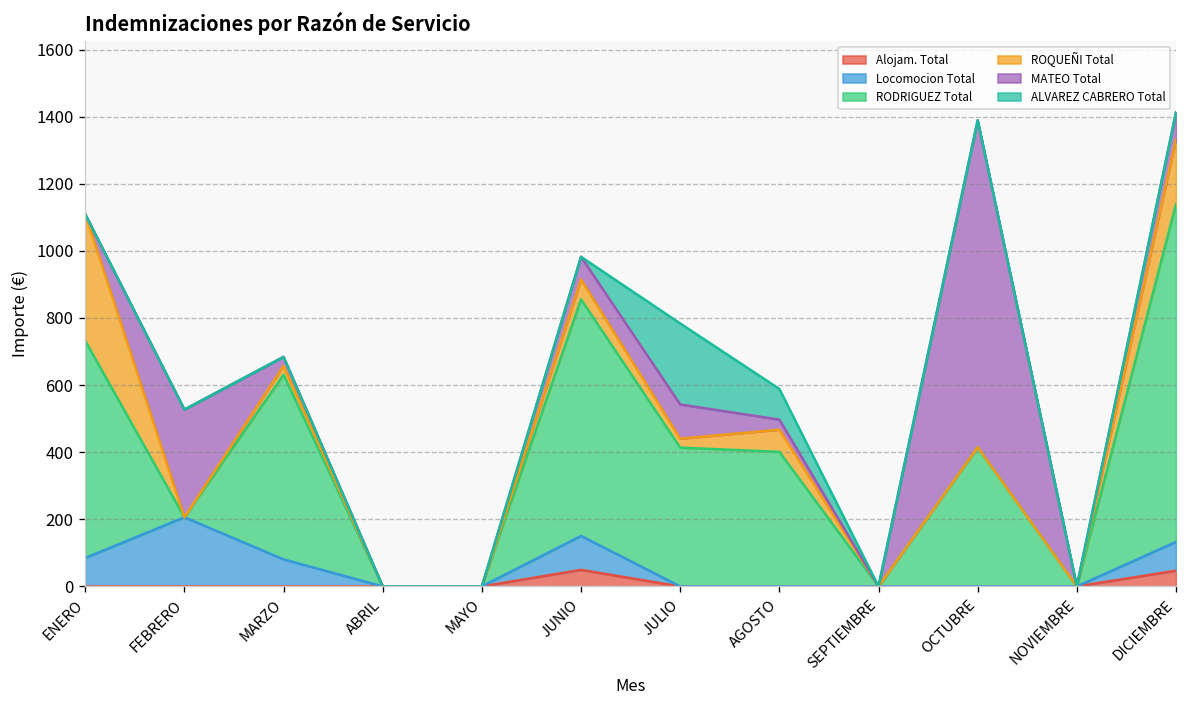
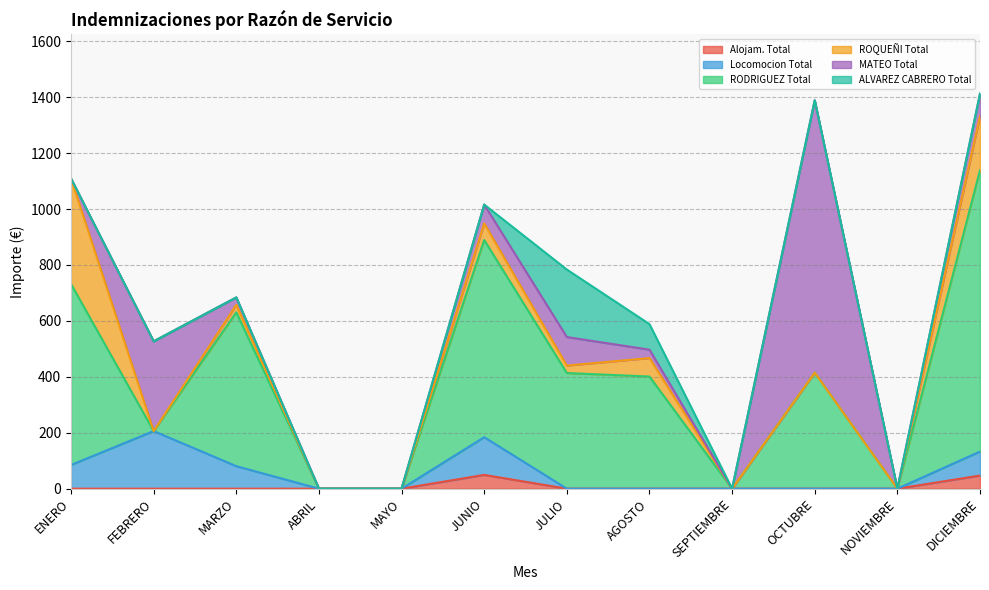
Locomocion Total, JUNIO: 100 -> 130
